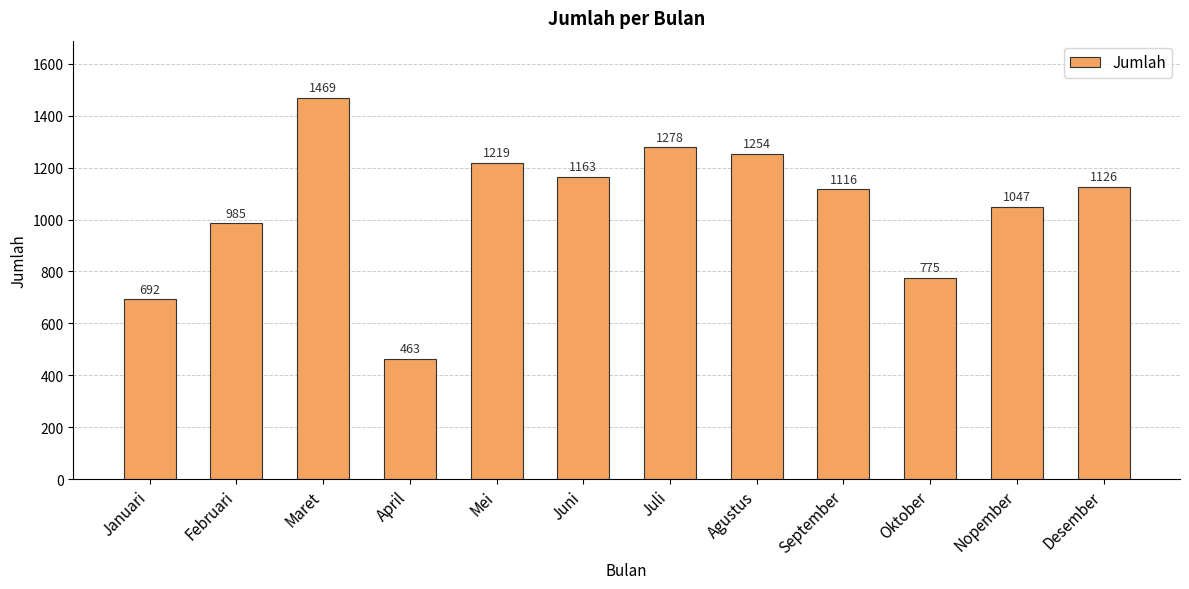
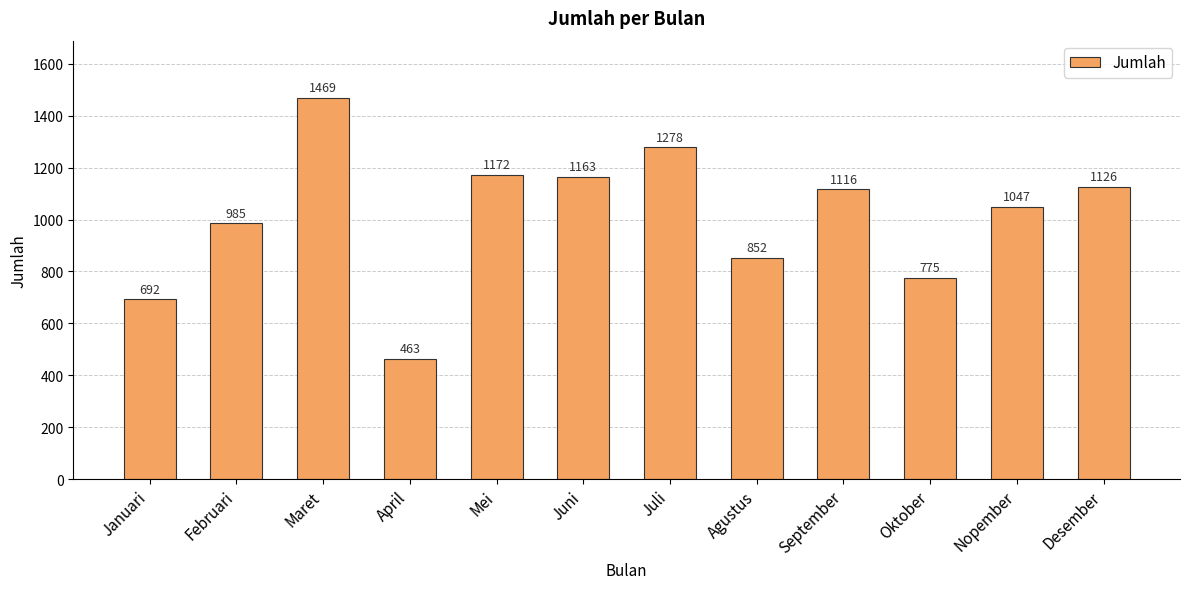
Mei: 1219 -> 1172
Agustus: 1254 -> 852
